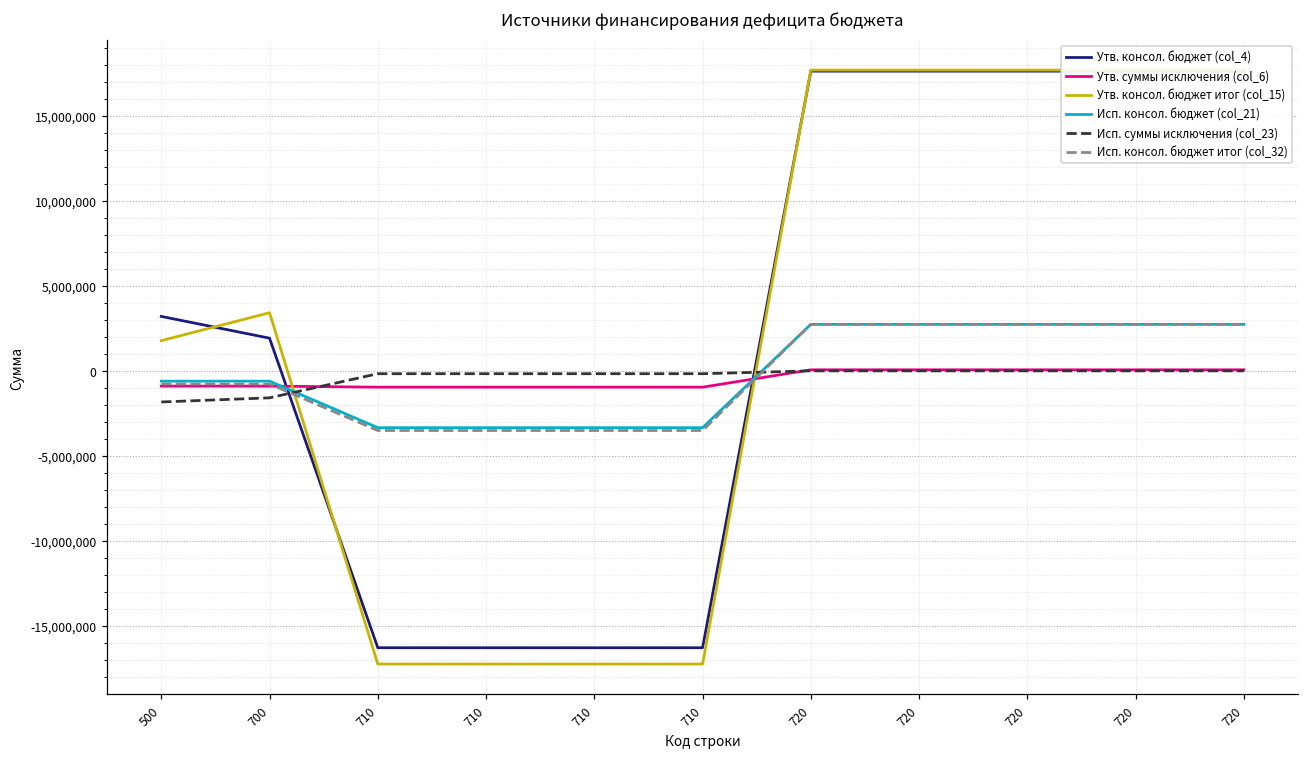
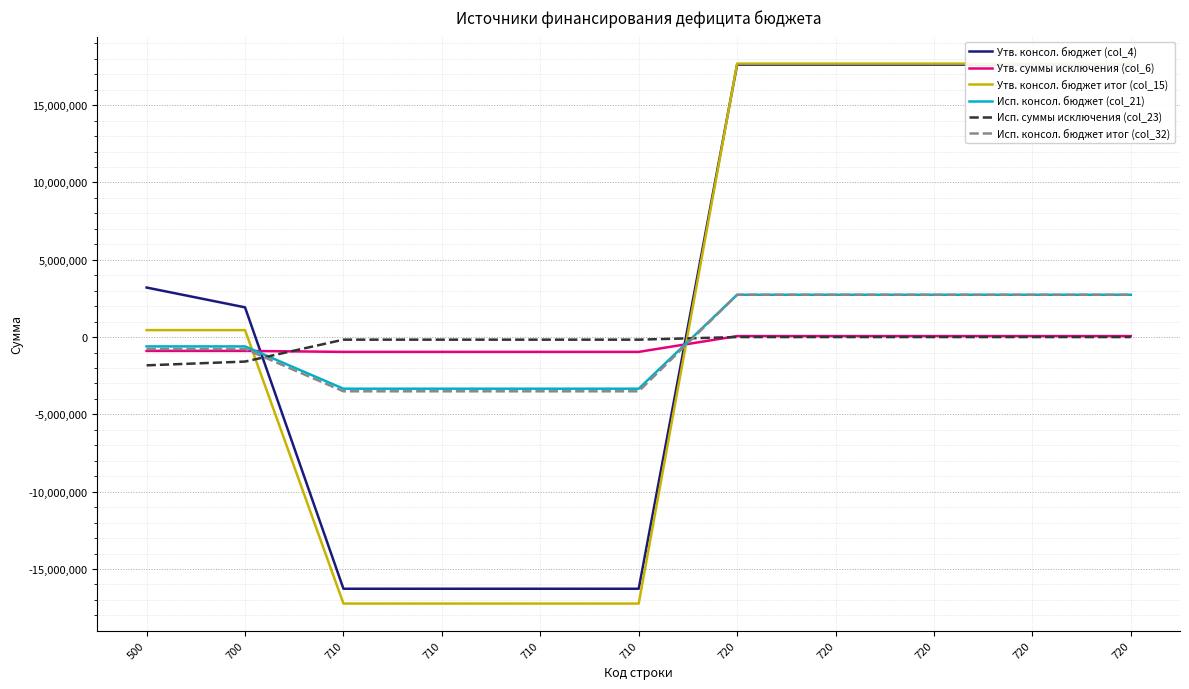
Утв. консол. бюджет итог (col_15), 500: 1,800,000 -> 500,000
Утв. консол. бюджет итог (col_15), 700: 3,400,000 -> 500,000
